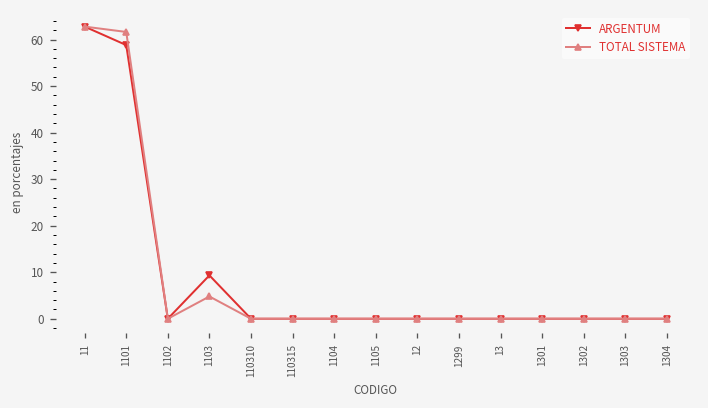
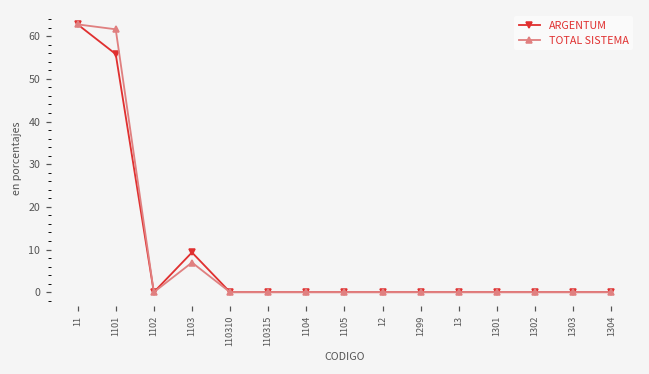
ARGENTUM, 1101: 59 -> 56
TOTAL SISTEMA, 1103: 5 -> 7
